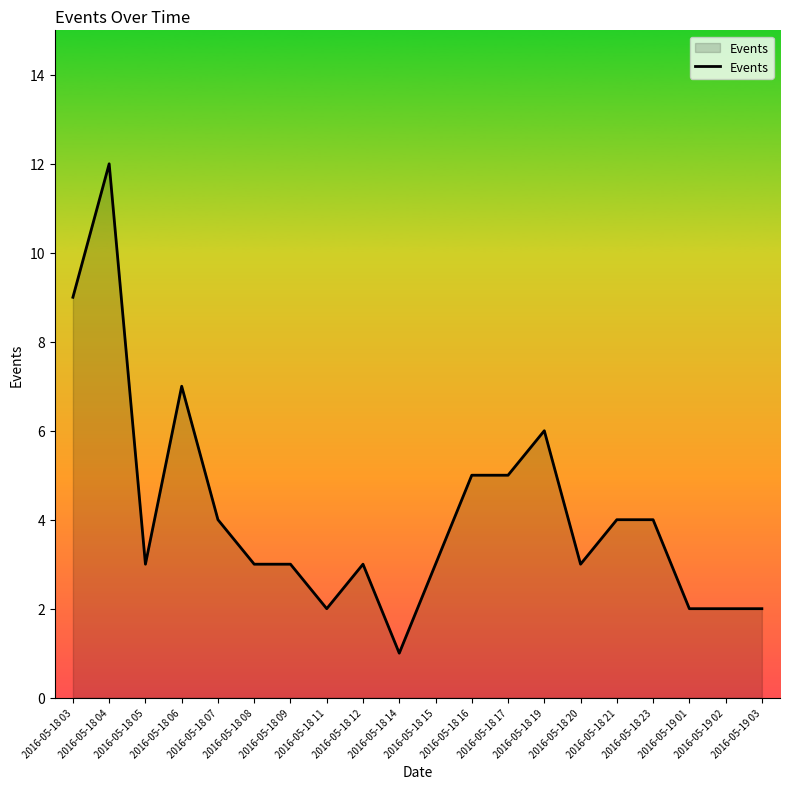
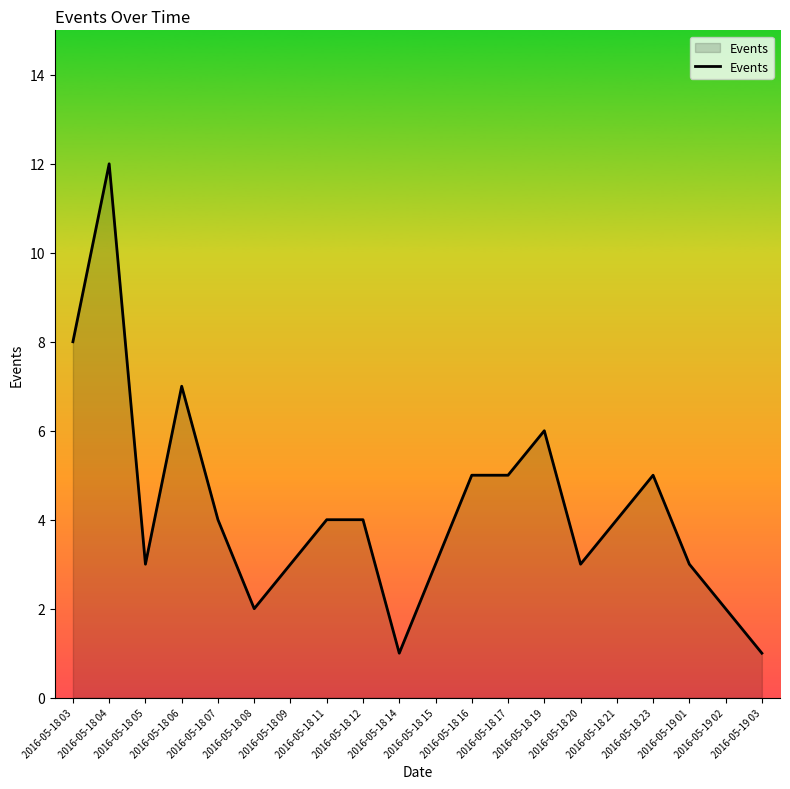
2016-05-18 03: 9 -> 8
2016-05-18 08: 3 -> 2
2016-05-18 11: 2 -> 4
2016-05-18 12: 3 -> 4
2016-05-18 23: 4 -> 5
2016-05-19 01: 2 -> 3
2016-05-19 03: 2 -> 1
